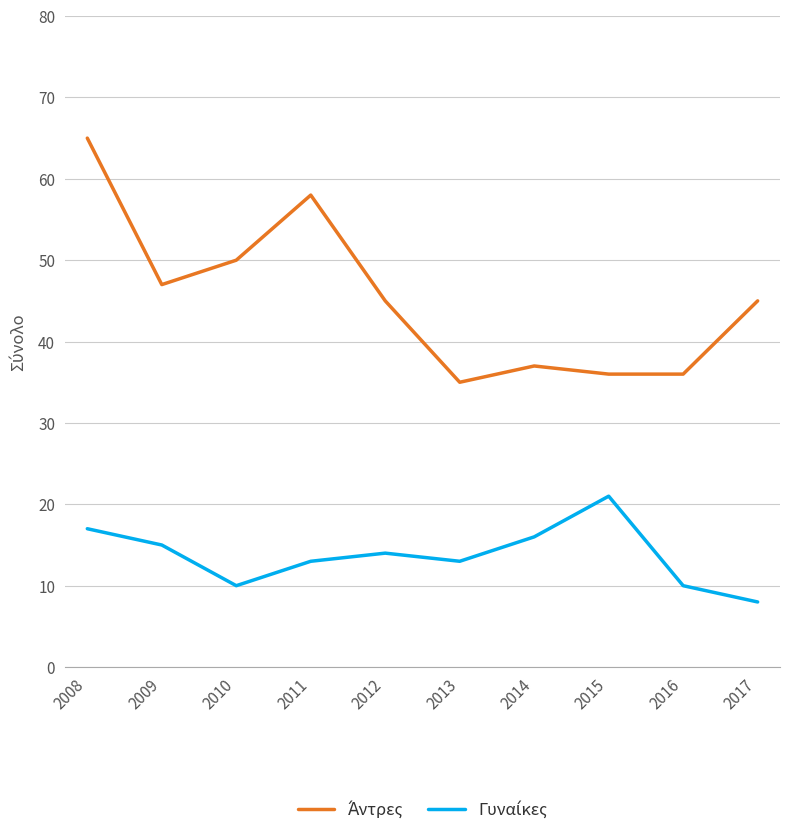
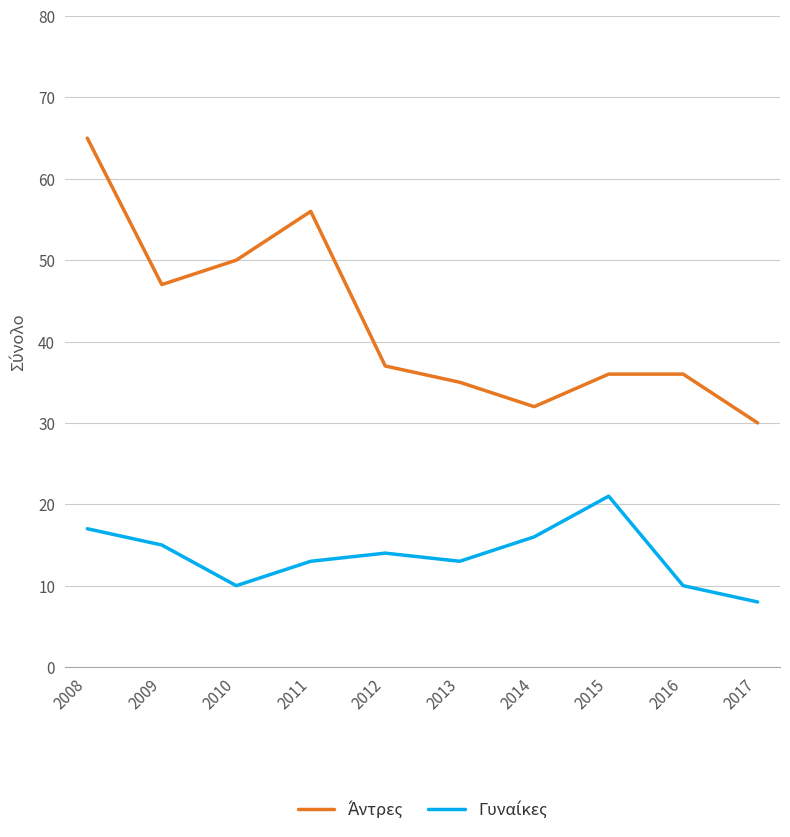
Άντρες, 2011: 58 -> 56
Άντρες, 2012: 45 -> 37
Άντρες, 2014: 37 -> 32
Άντρες, 2017: 45 -> 30
